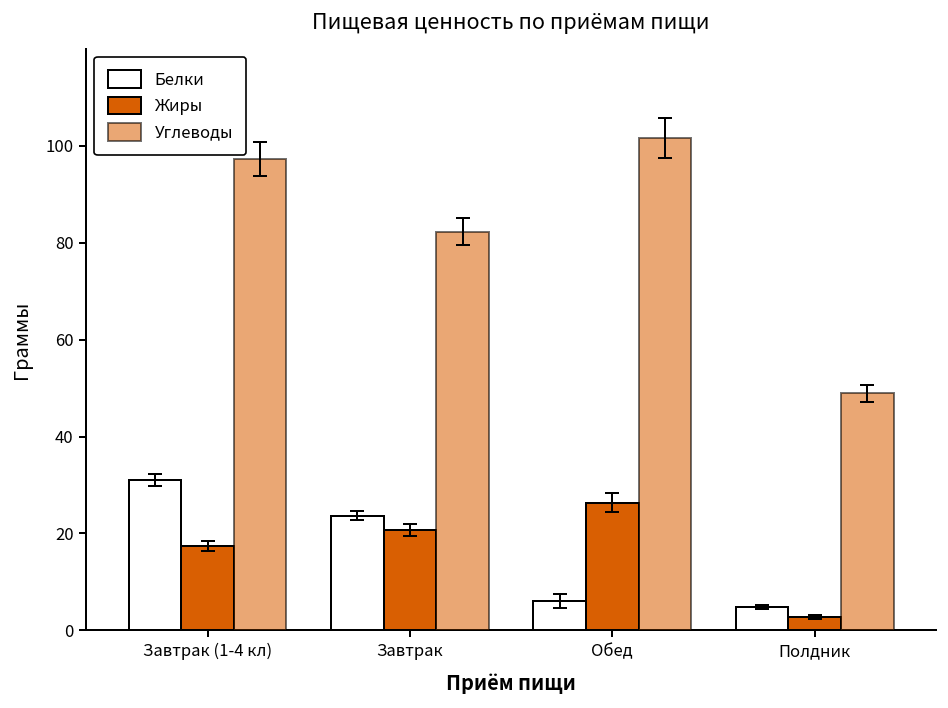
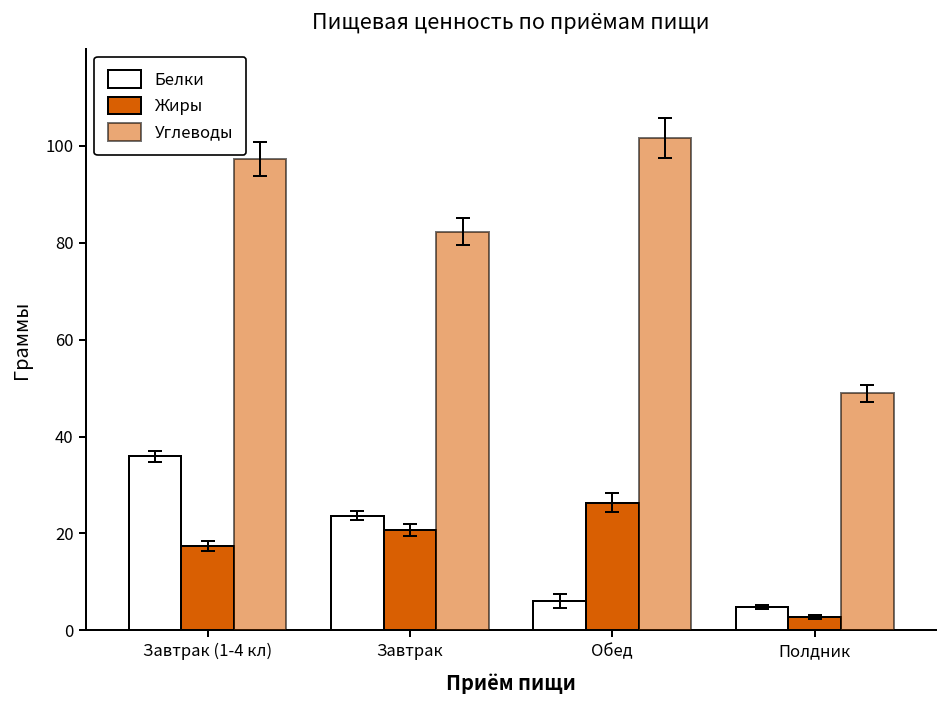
Белки, Завтрак (1-4 кл): 31 -> 36
